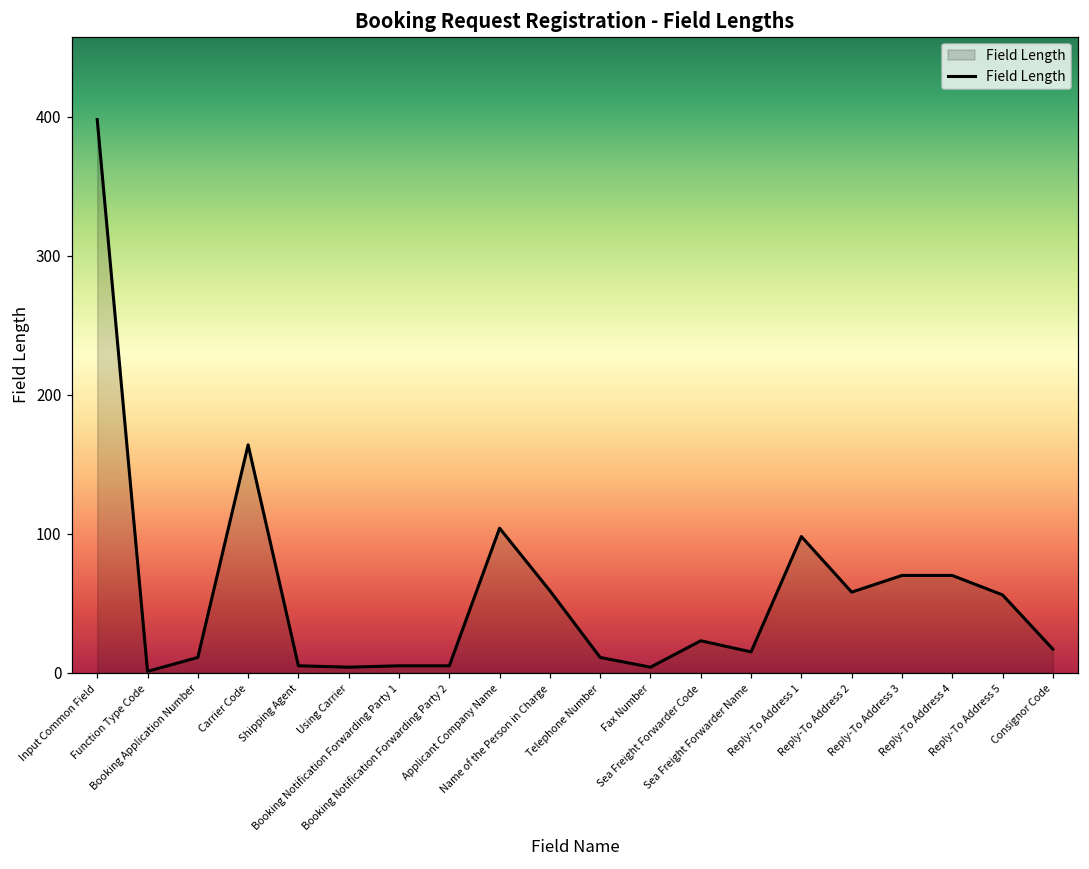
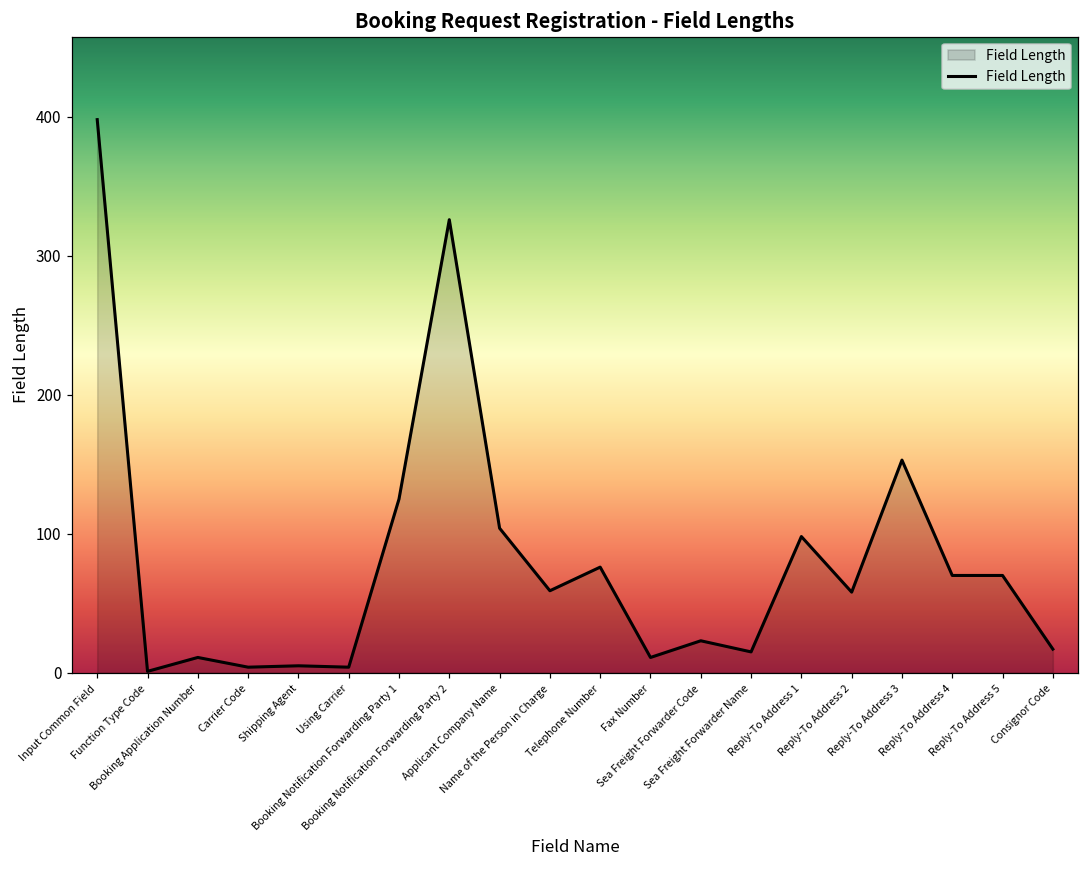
Carrier Code: 164 -> 4
Booking Notification Forwarding Party 1: 5 -> 125
Booking Notification Forwarding Party 2: 5 -> 326
Telephone Number: 11 -> 76
Fax Number: 4 -> 11
Reply-To Address 3: 70 -> 153
Reply-To Address 5: 56 -> 70
